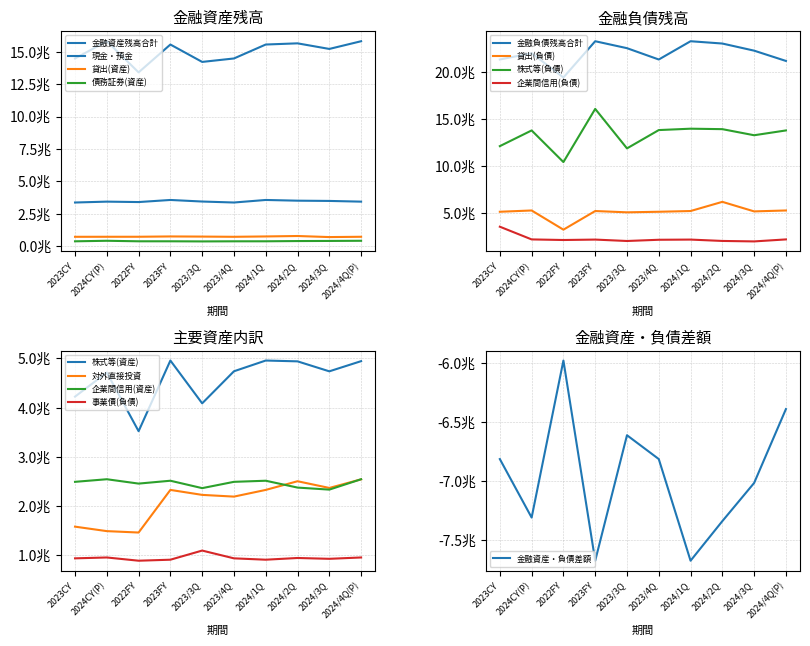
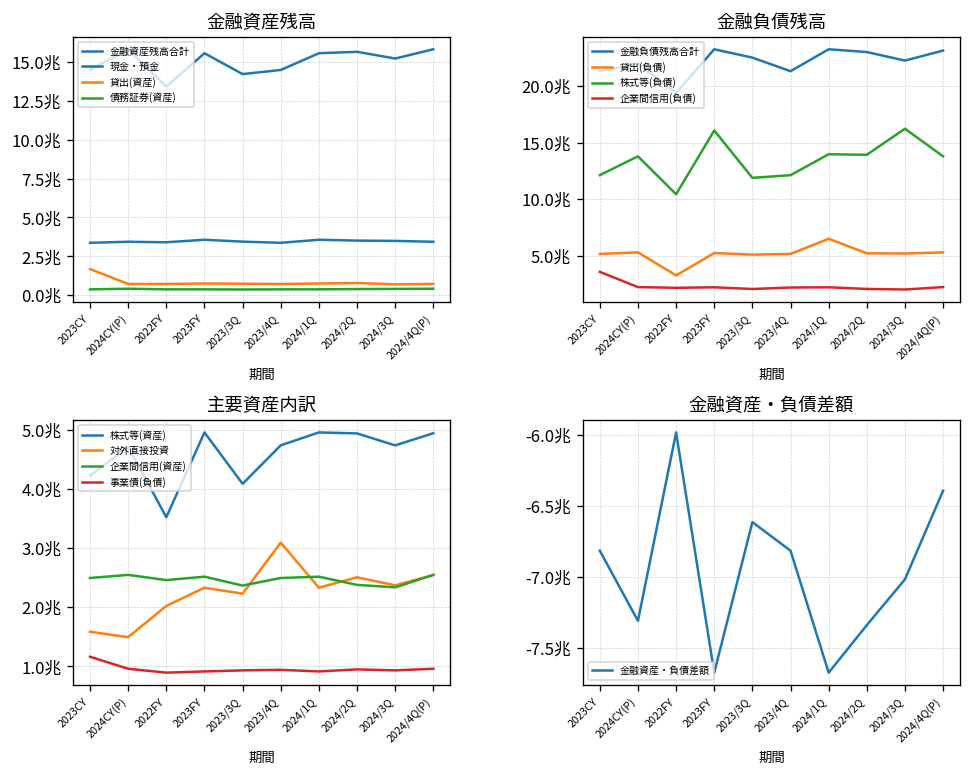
金融資産残高, 貸出(資産), 2023CY: 0.7兆 -> 1.7兆
金融負債残高, 株式等(負債), 2023/4Q: 14兆 -> 12兆
金融負債残高, 貸出(負債), 2024/1Q: 5兆 -> 6兆
金融負債残高, 貸出(負債), 2024/2Q: 6兆 -> 5兆
金融負債残高, 株式等(負債), 2024/3Q: 13兆 -> 16兆
金融負債残高, 金融負債残高合計, 2024/4Q(P): 21兆 -> 23兆
主要資産内訳, 事業債(負債), 2023CY: 0.9兆 -> 1.2兆
主要資産内訳, 対外直接投資, 2022FY: 1.5兆 -> 2.0兆
主要資産内訳, 事業債(負債), 2023/3Q: 1.1兆 -> 0.9兆
主要資産内訳, 対外直接投資, 2023/4Q: 2.2兆 -> 3.1兆
